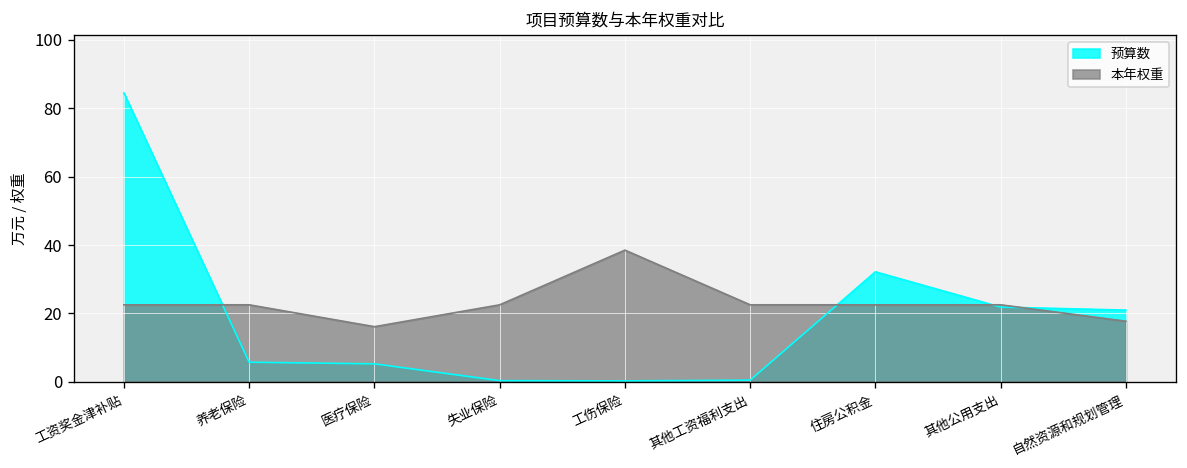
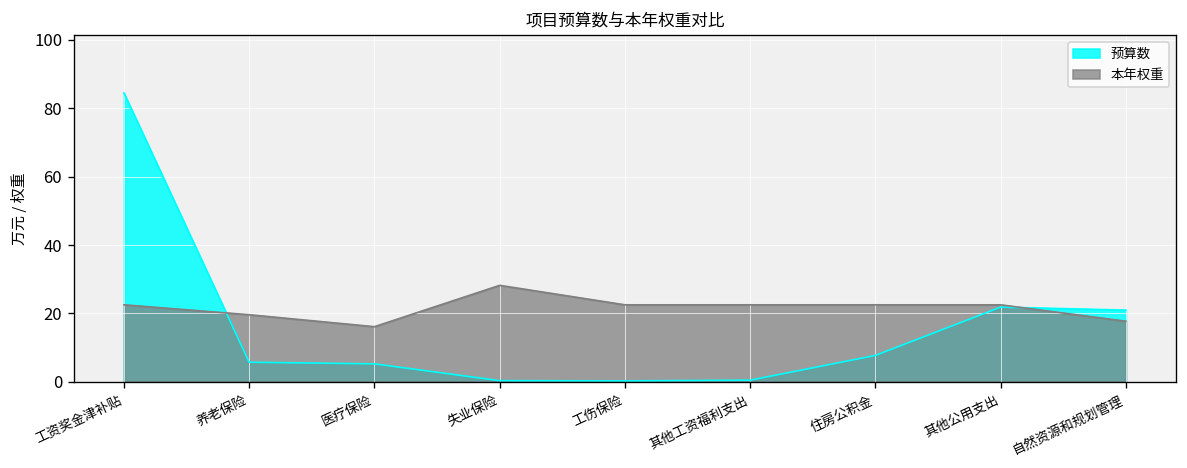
本年权重, 养老保险: 23 -> 20
本年权重, 失业保险: 23 -> 28
本年权重, 工伤保险: 39 -> 23
预算数, 住房公积金: 32 -> 8
